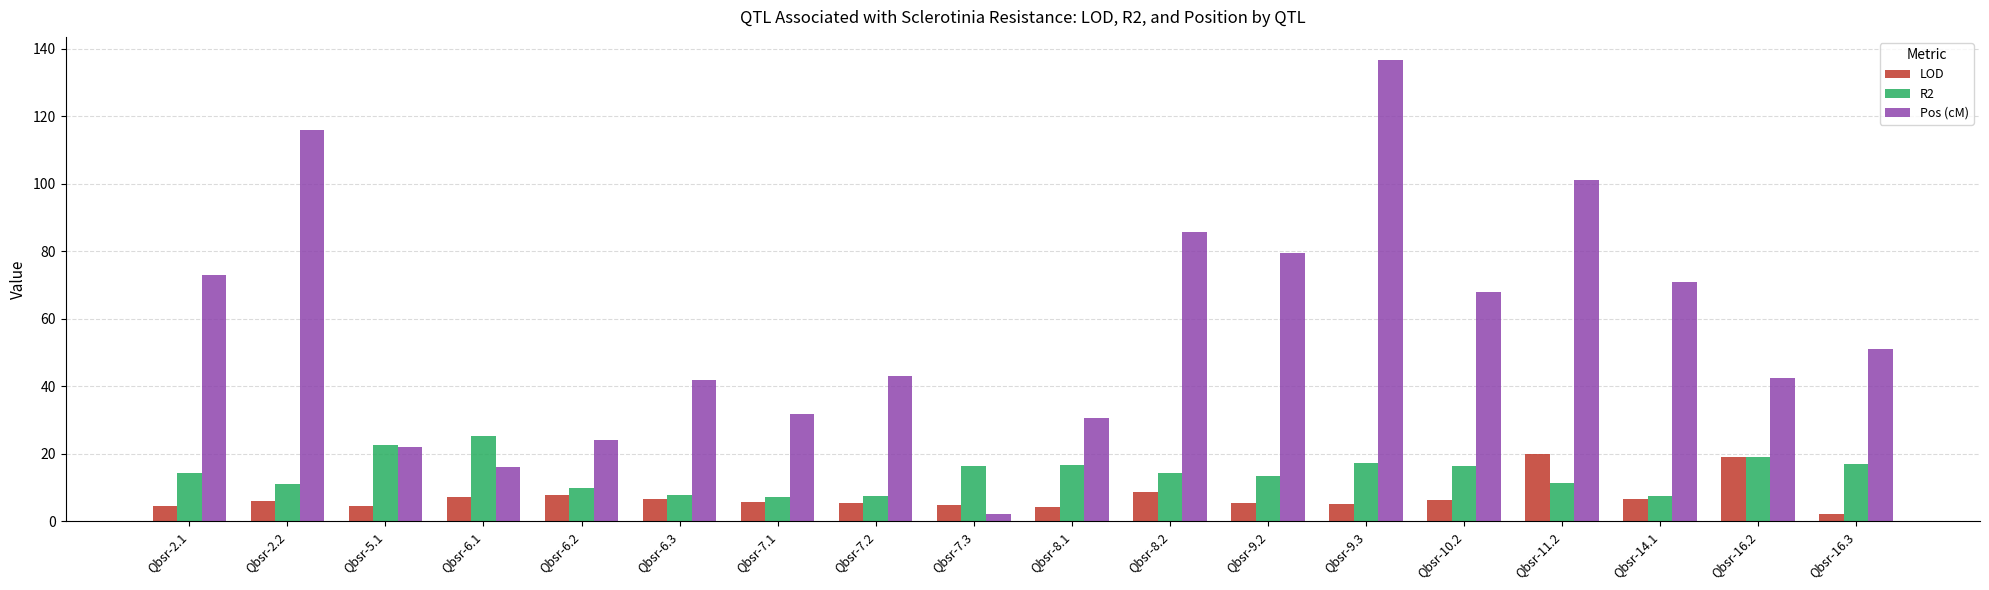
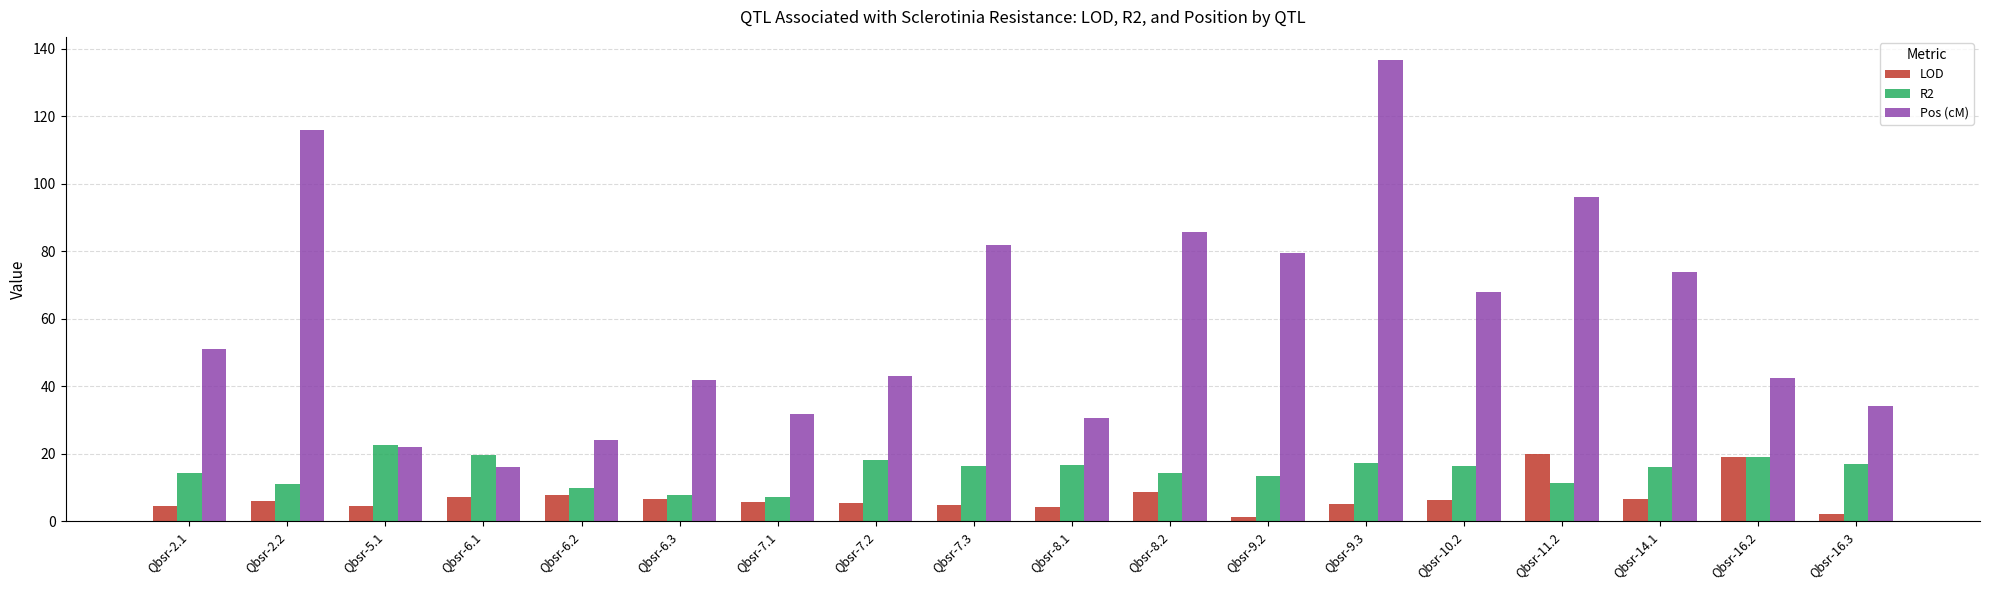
Pos (cM), Qbsr-2.1: 73 -> 51
R2, Qbsr-6.1: 25 -> 20
R2, Qbsr-7.2: 8 -> 18
Pos (cM), Qbsr-7.3: 2 -> 82
LOD, Qbsr-9.2: 6 -> 1
Pos (cM), Qbsr-11.2: 101 -> 96
R2, Qbsr-14.1: 8 -> 16
Pos (cM), Qbsr-14.1: 71 -> 74
Pos (cM), Qbsr-16.3: 51 -> 34
